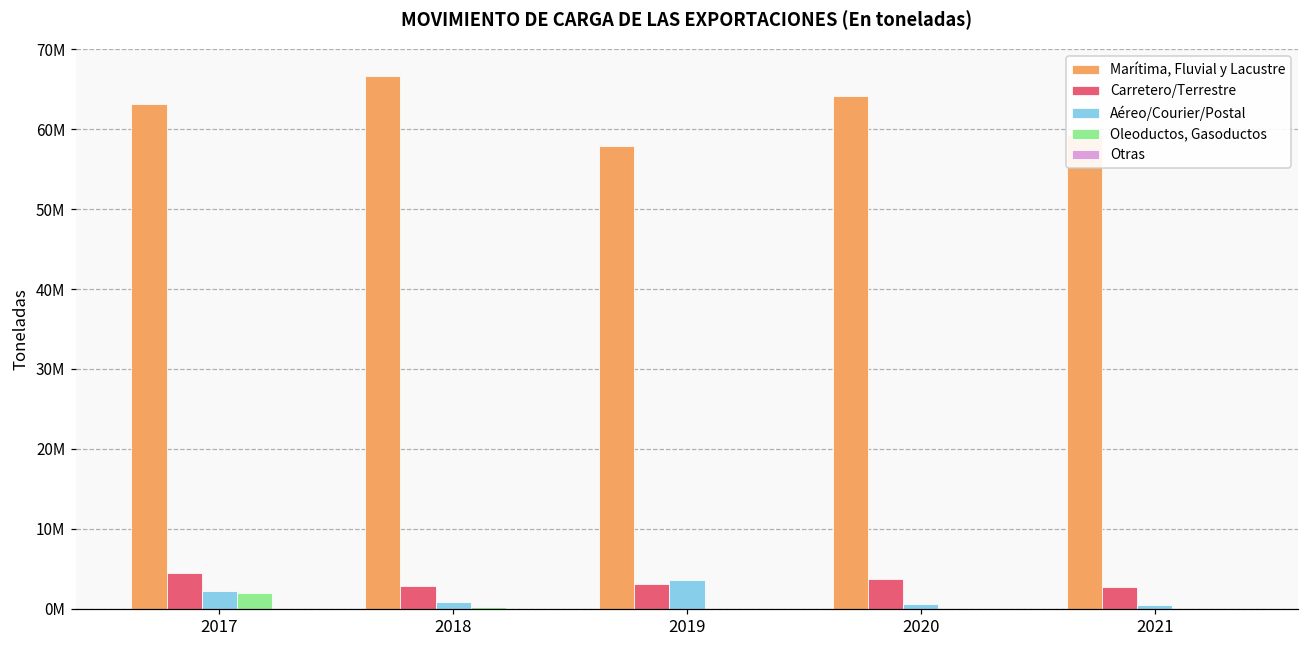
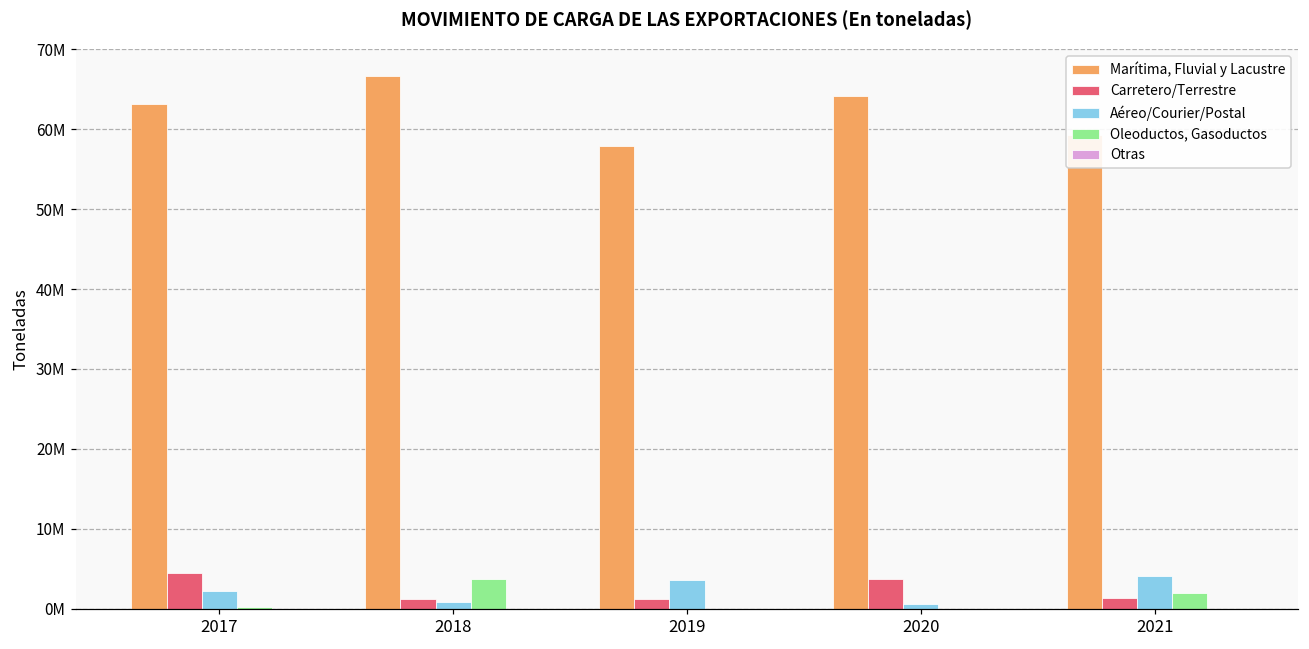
Oleoductos, Gasoductos, 2017: 2000000 -> 0
Carretero/Terrestre, 2018: 3000000 -> 1000000
Oleoductos, Gasoductos, 2018: 0 -> 4000000
Carretero/Terrestre, 2019: 3000000 -> 1000000
Carretero/Terrestre, 2021: 3000000 -> 1000000
Aéreo/Courier/Postal, 2021: 0 -> 4000000
Oleoductos, Gasoductos, 2021: 0 -> 2000000
